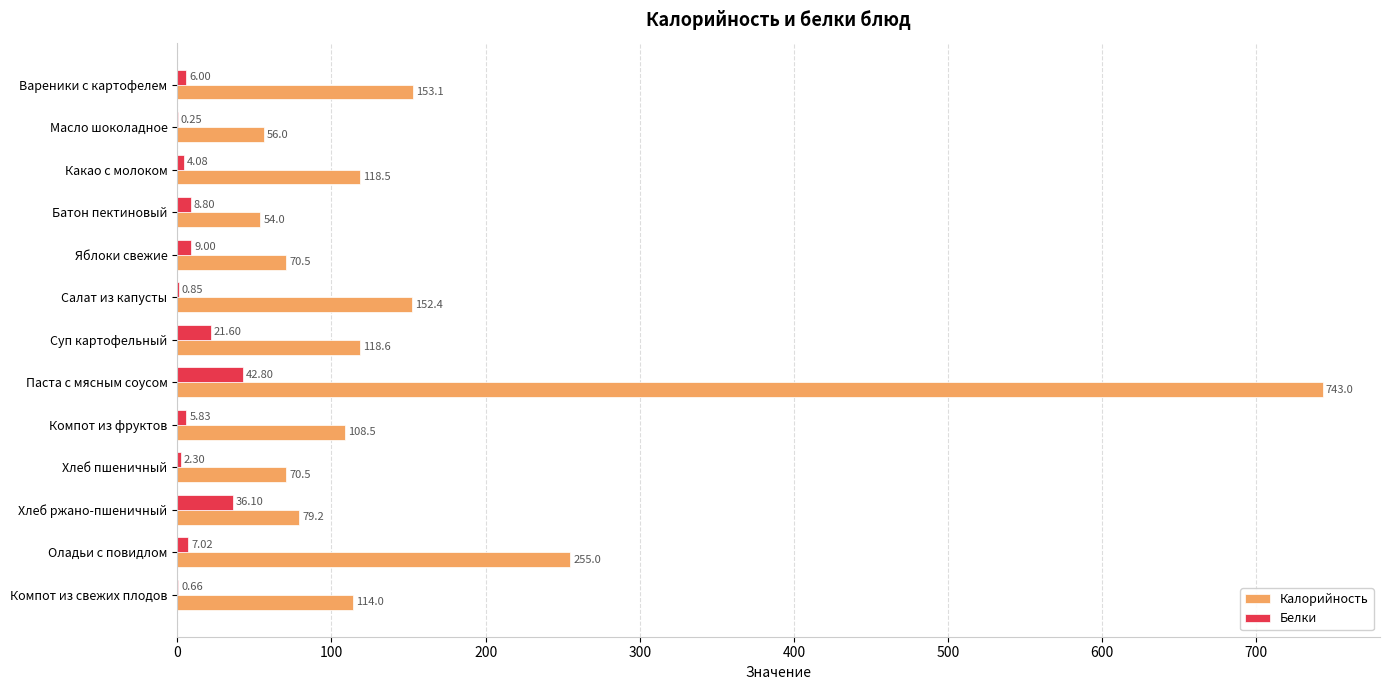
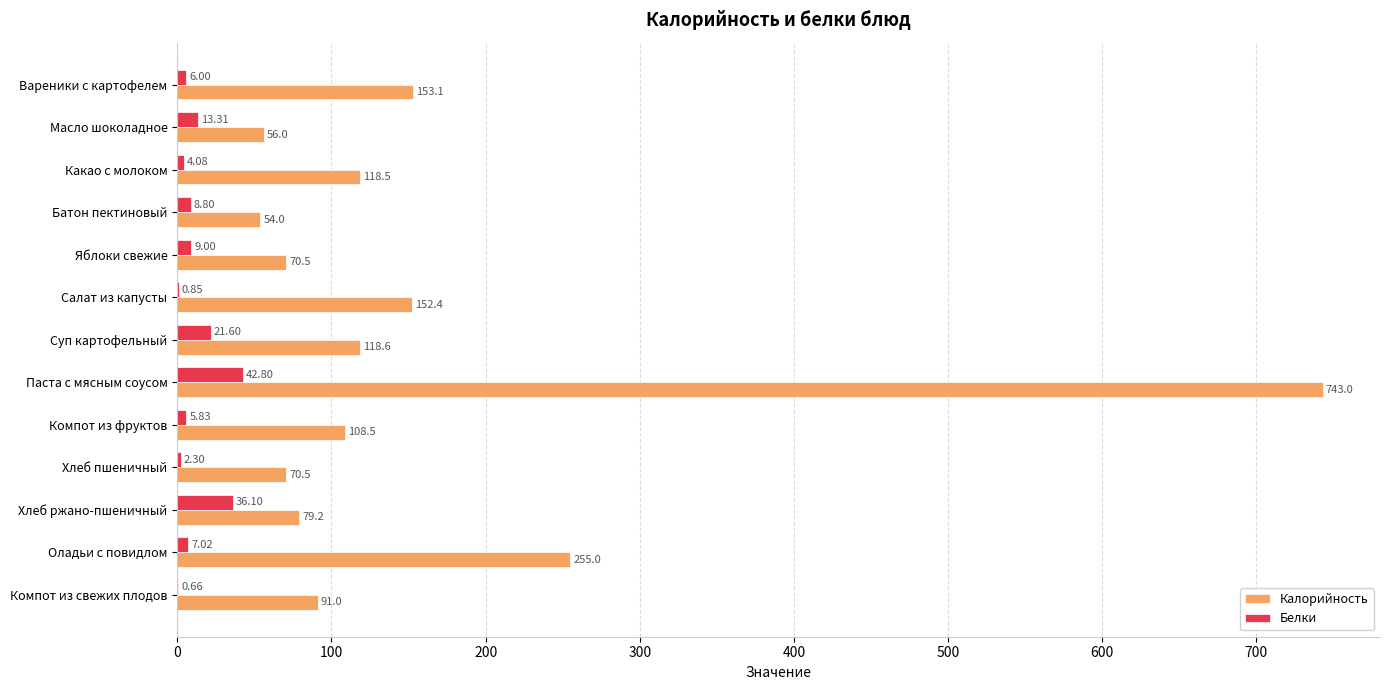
Белки, Масло шоколадное: 0.25 -> 13.31
Калорийность, Компот из свежих плодов: 114.0 -> 91.0
